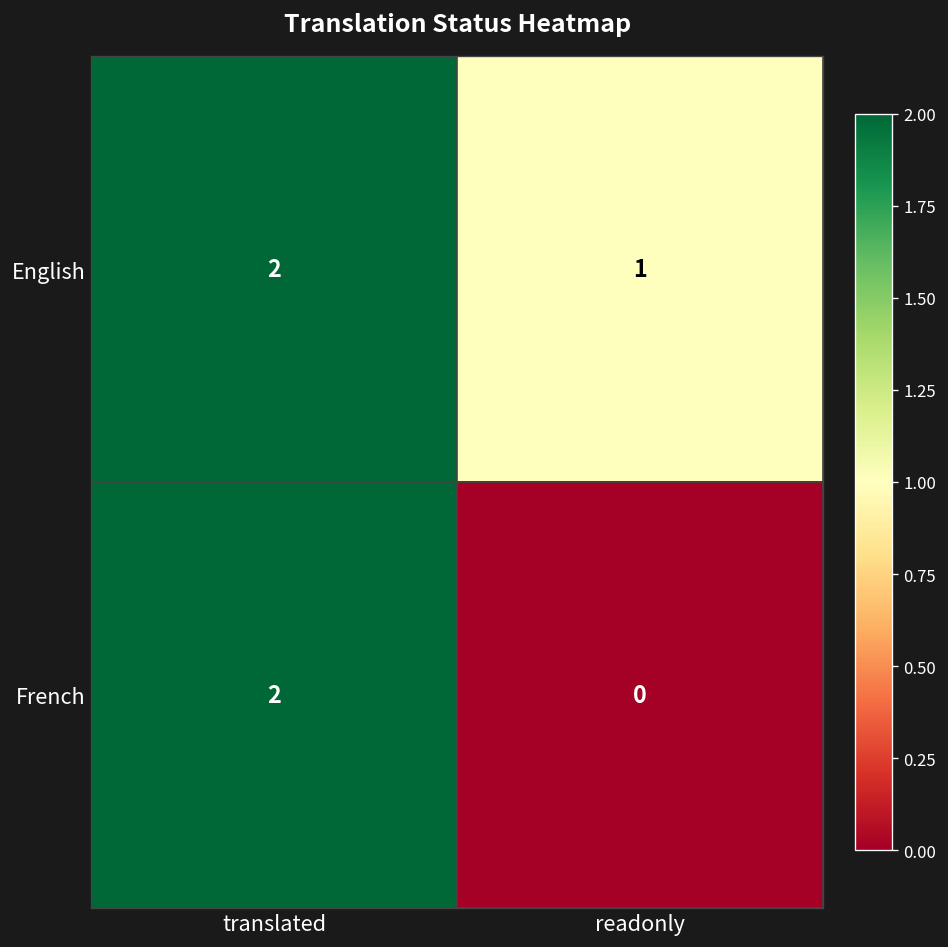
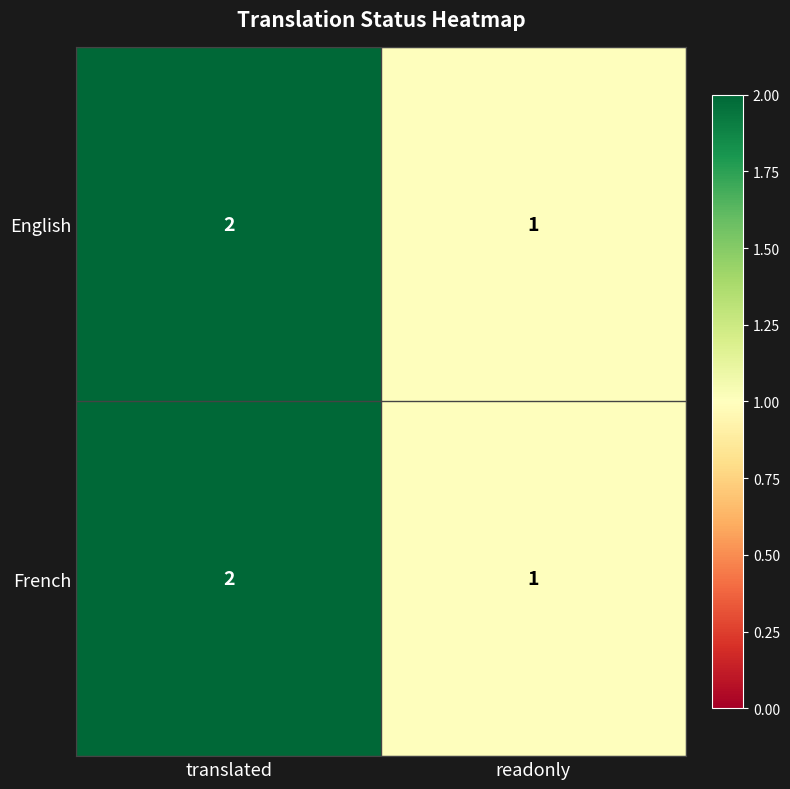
French, readonly: 0 -> 1
